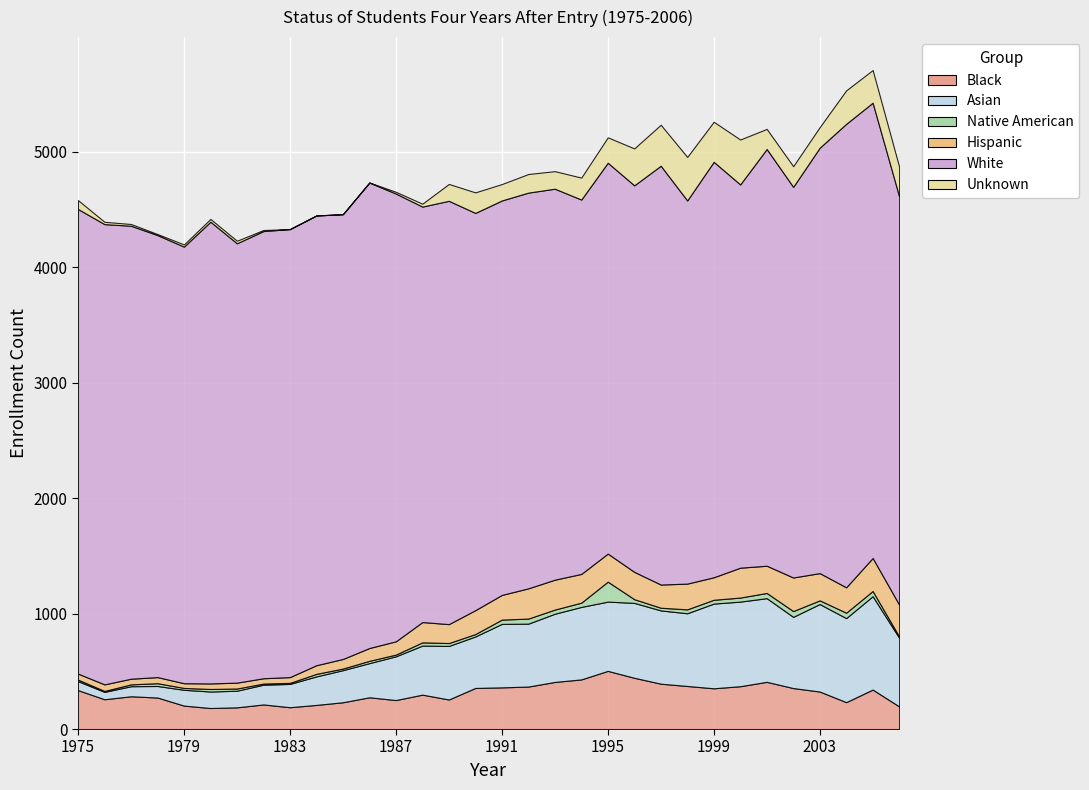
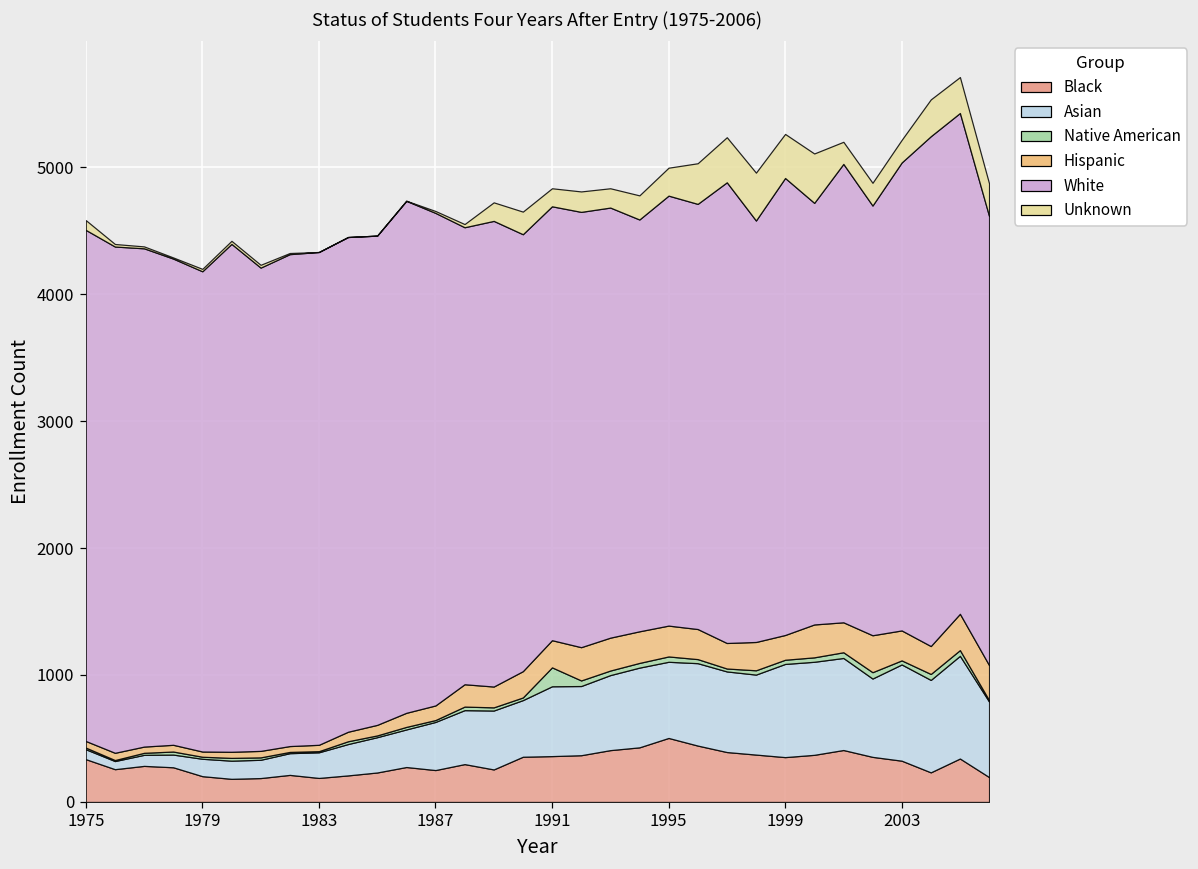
Native American, 1991: 40 -> 150
Native American, 1995: 170 -> 40
